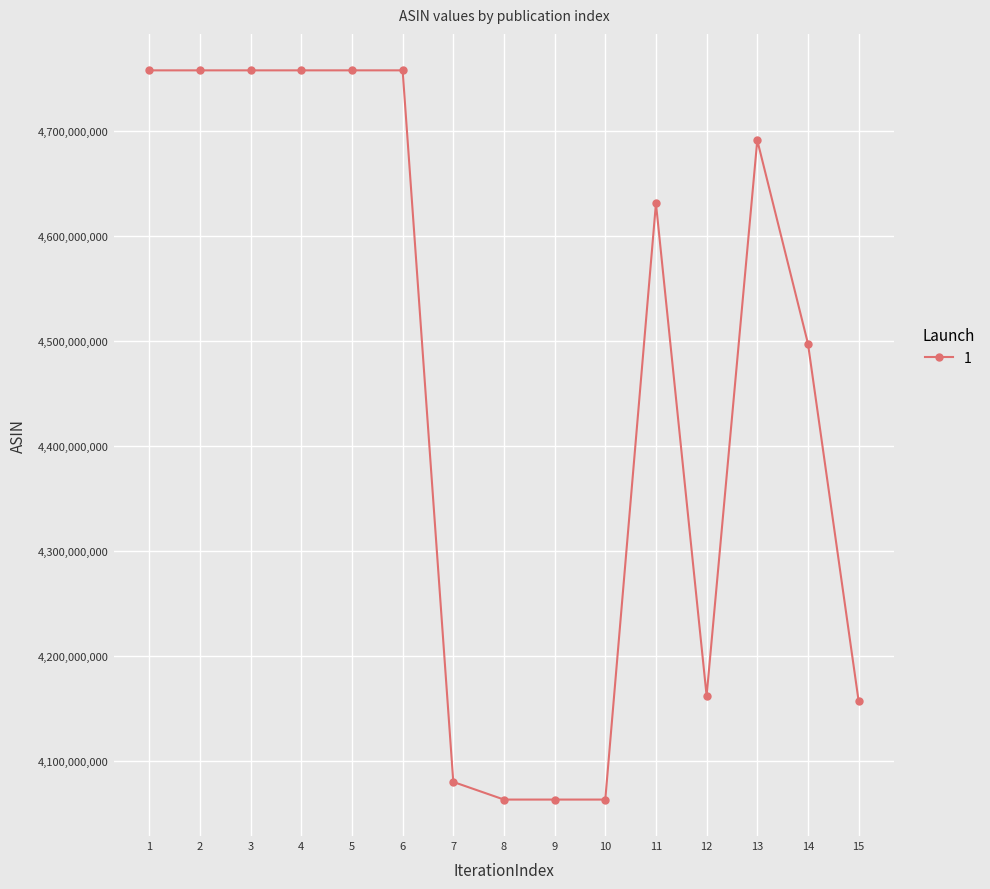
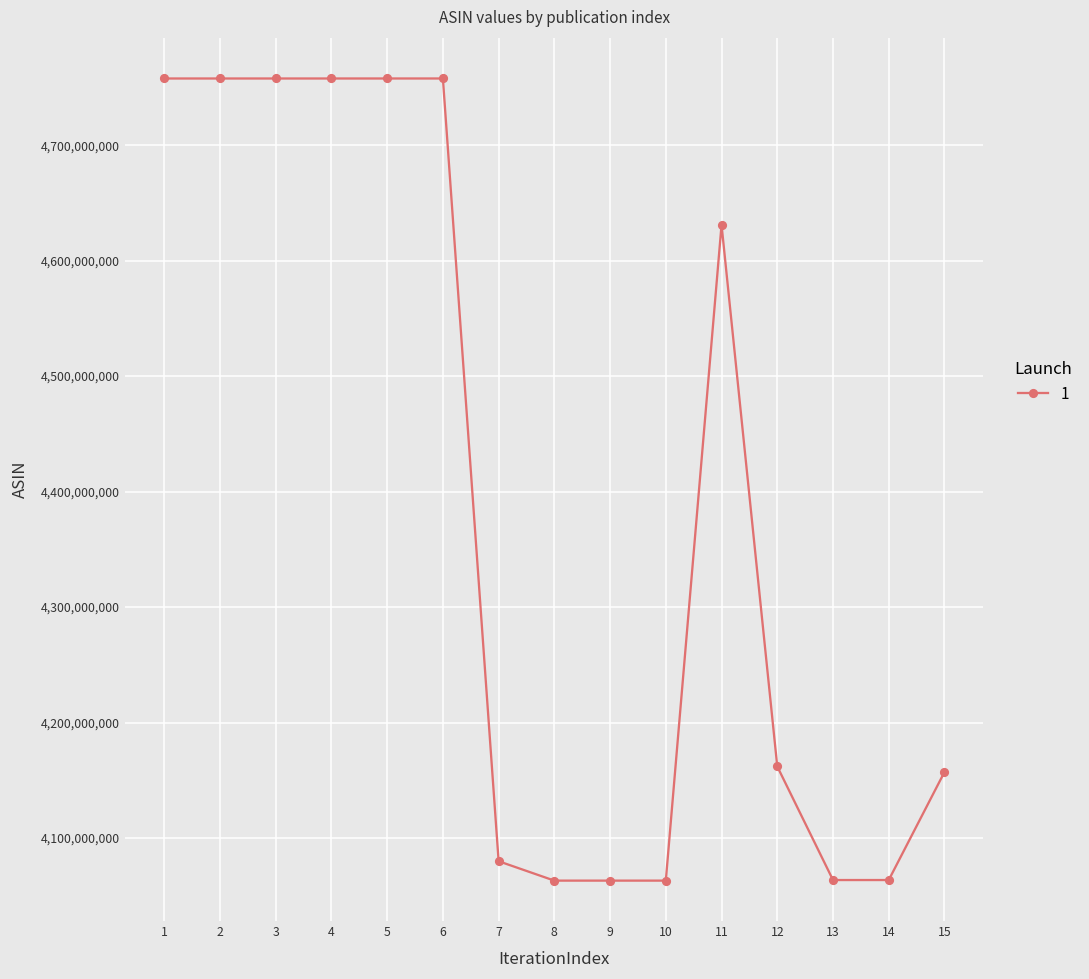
13: 4,691,000,000 -> 4,064,000,000
14: 4,498,000,000 -> 4,064,000,000
